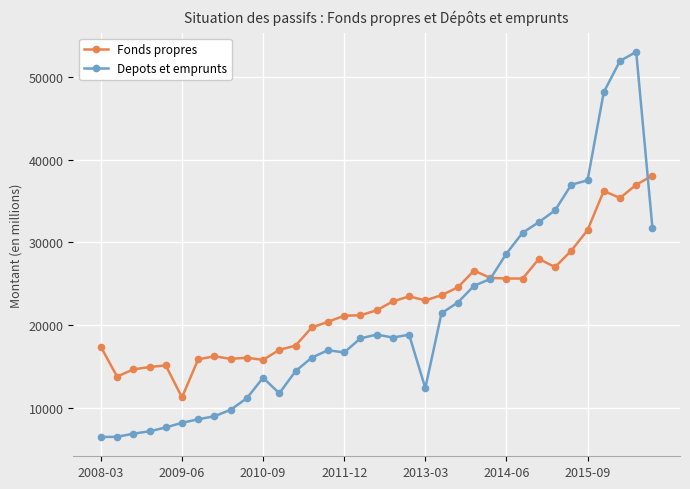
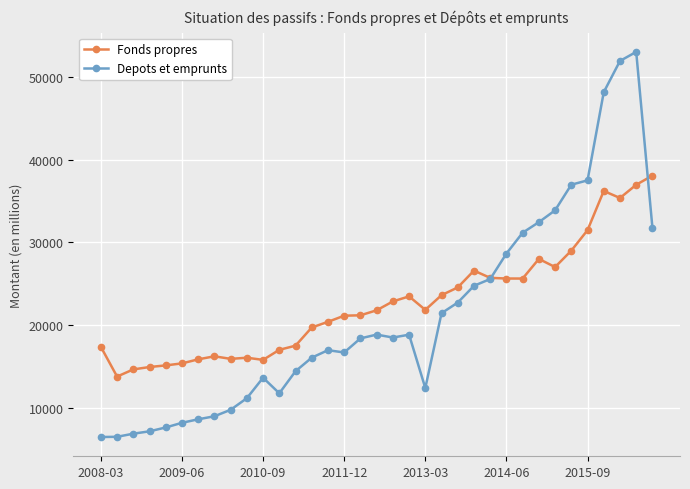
Fonds propres, 2009-06: 11000 -> 15000
Fonds propres, 2013-03: 23000 -> 22000
